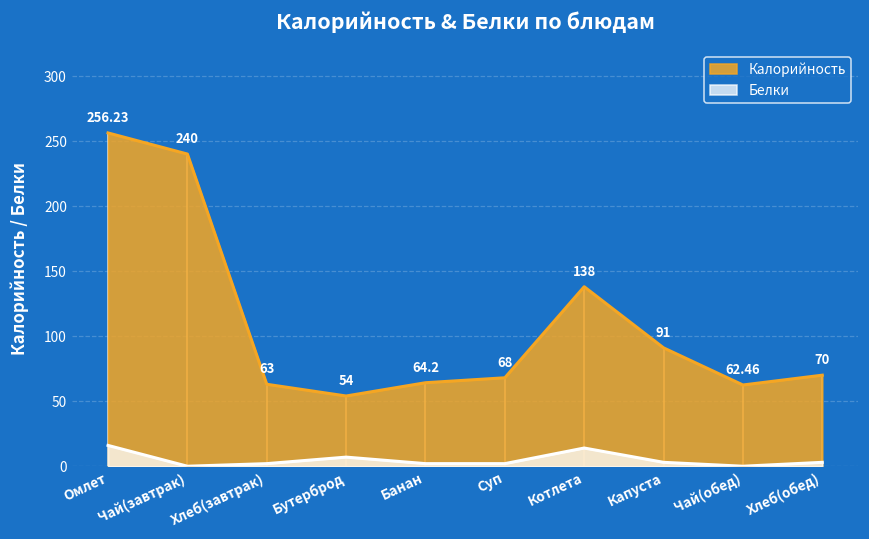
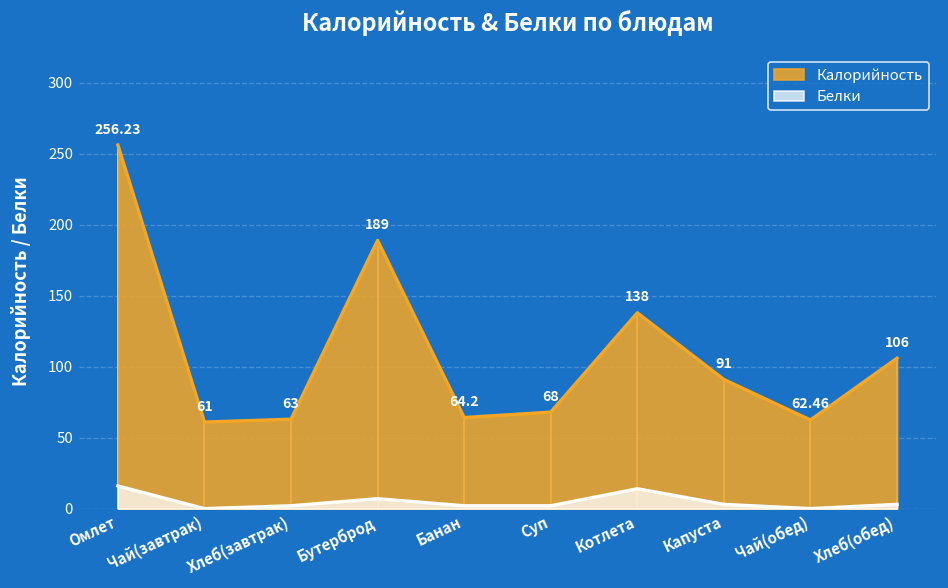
Калорийность, Чай(завтрак): 240 -> 61
Калорийность, Бутерброд: 54 -> 189
Калорийность, Хлеб(обед): 70 -> 106
